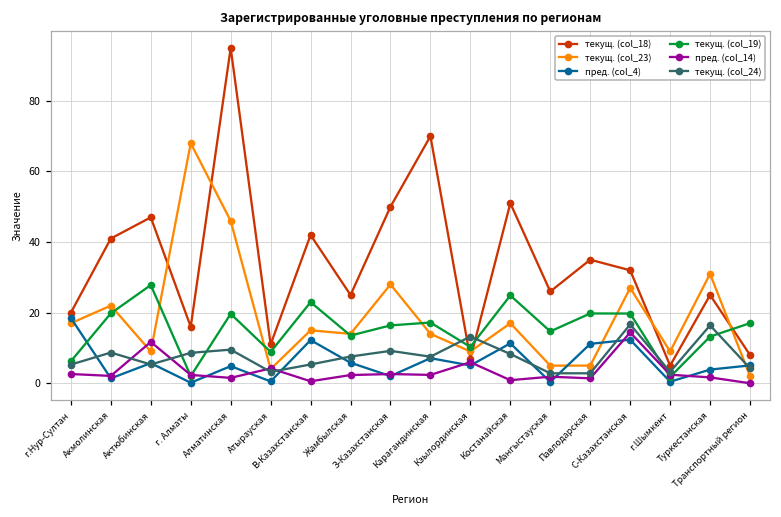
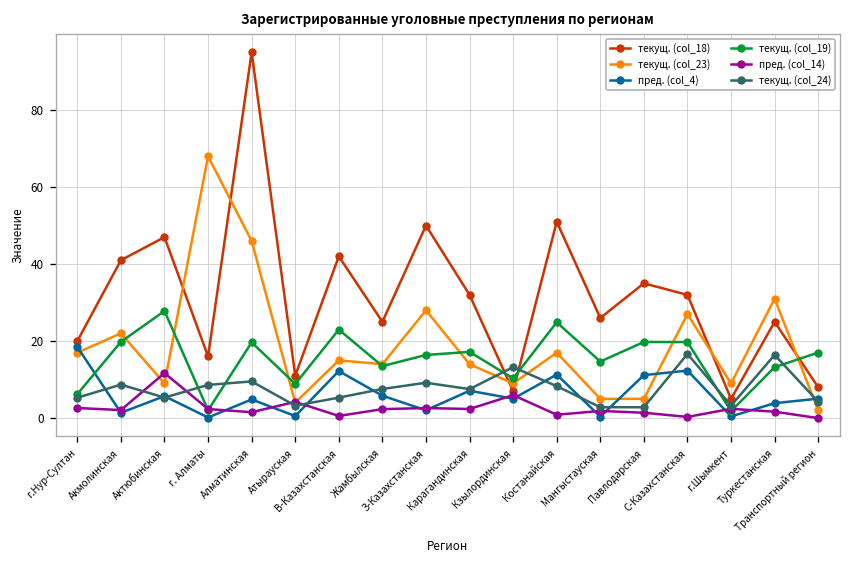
текущ. (col_18), Карагандинская: 70 -> 32
пред. (col_14), С-Казахстанская: 14 -> 0
